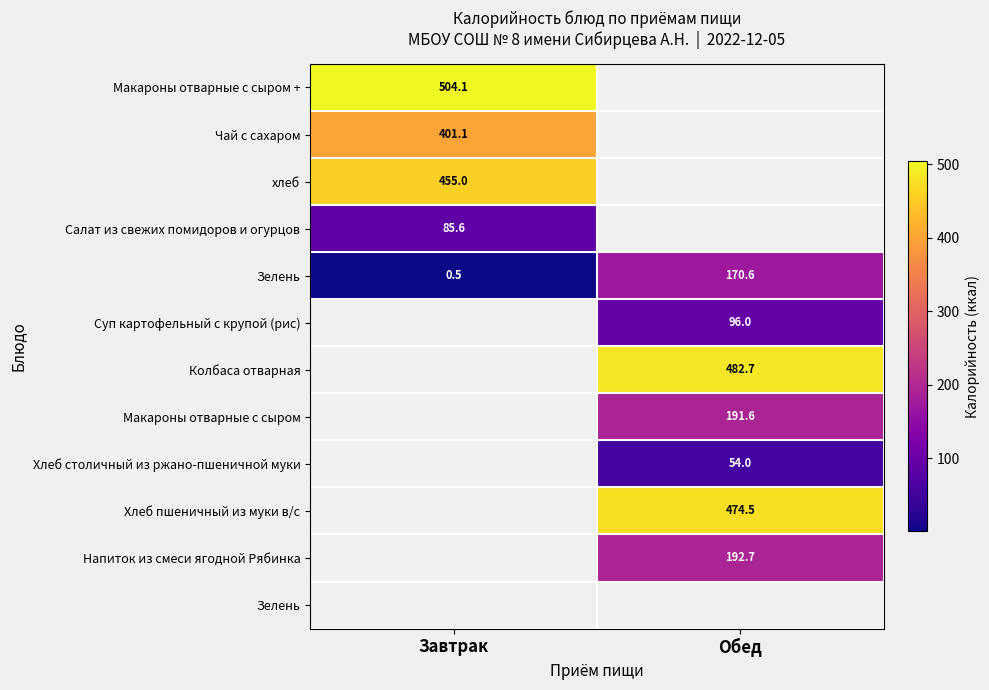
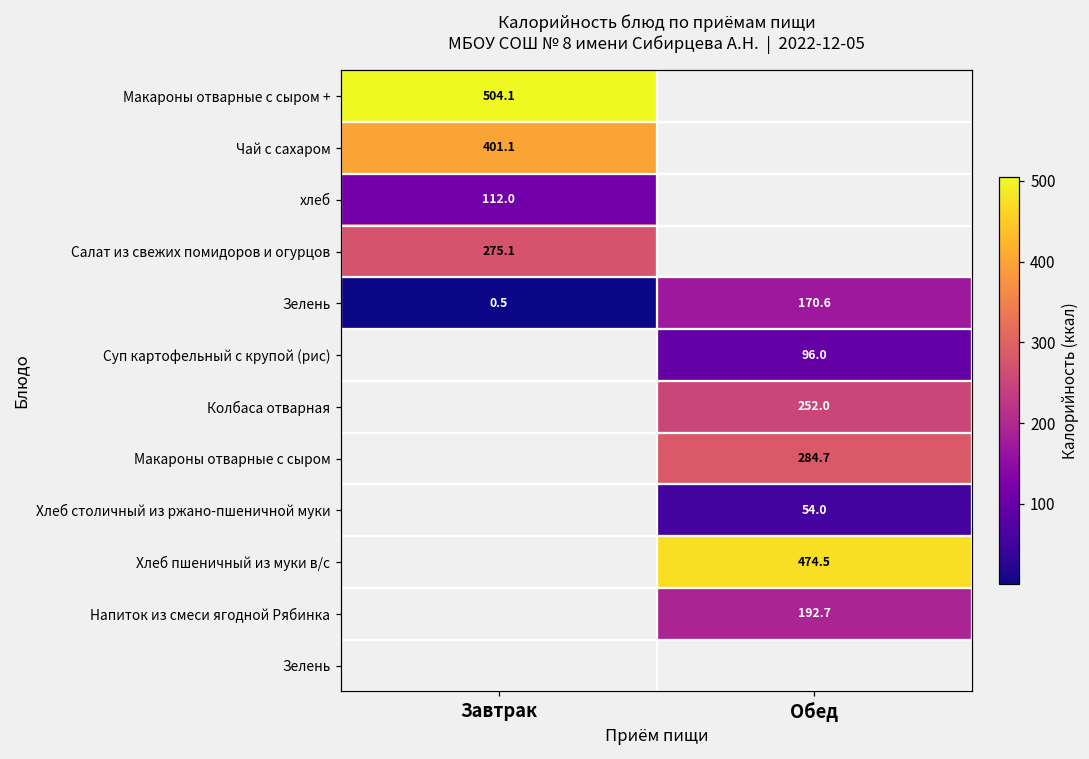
хлеб, Завтрак: 455.0 -> 112.0
Салат из свежих помидоров и огурцов, Завтрак: 85.6 -> 275.1
Колбаса отварная, Обед: 482.7 -> 252.0
Макароны отварные с сыром, Обед: 191.6 -> 284.7
